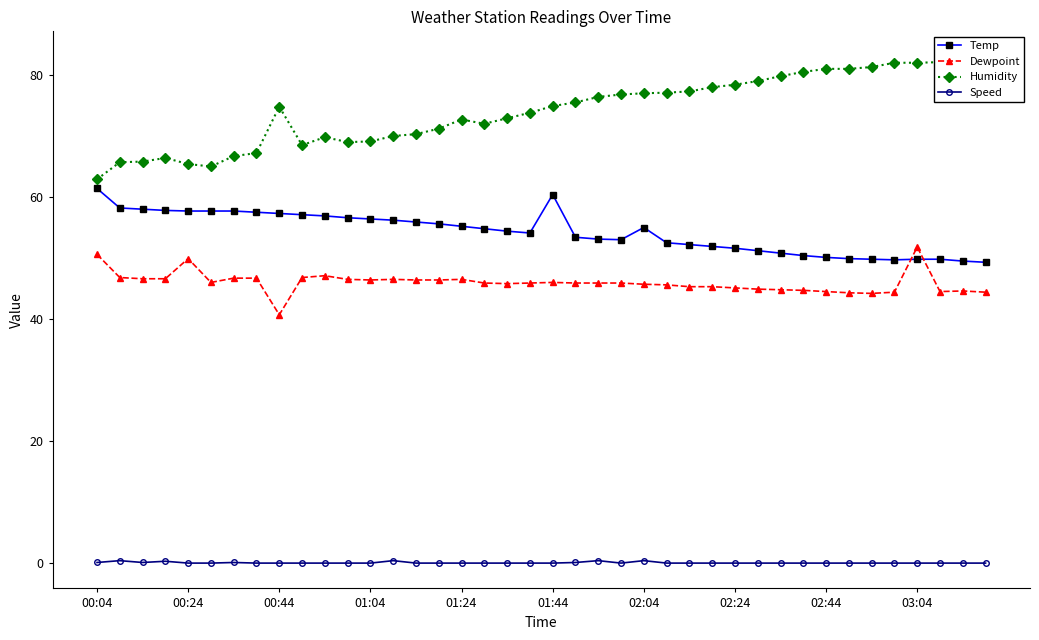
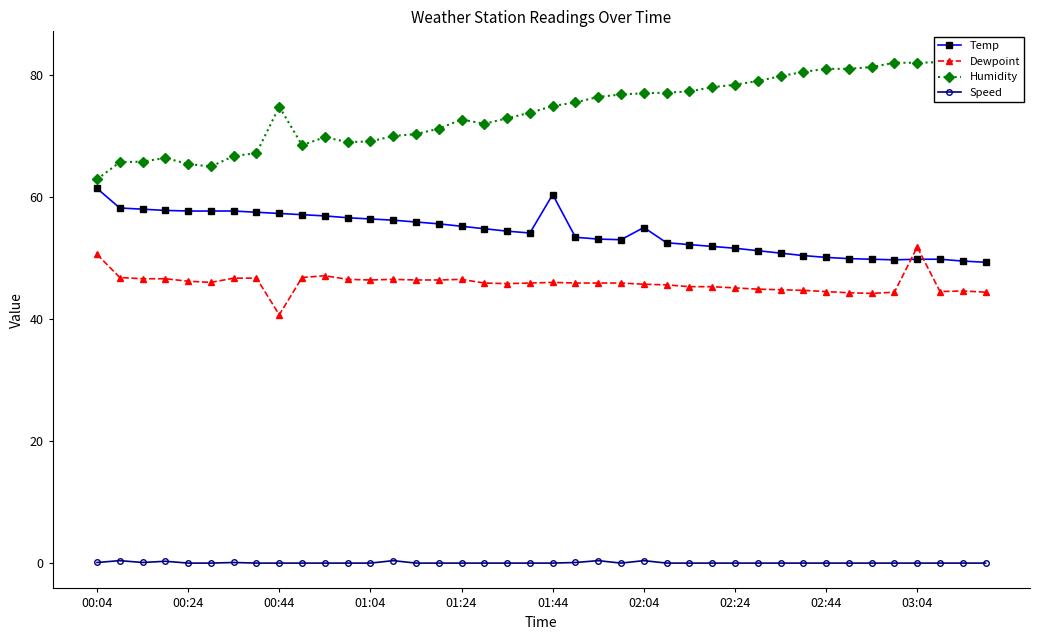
Dewpoint, 00:24: 50 -> 46
